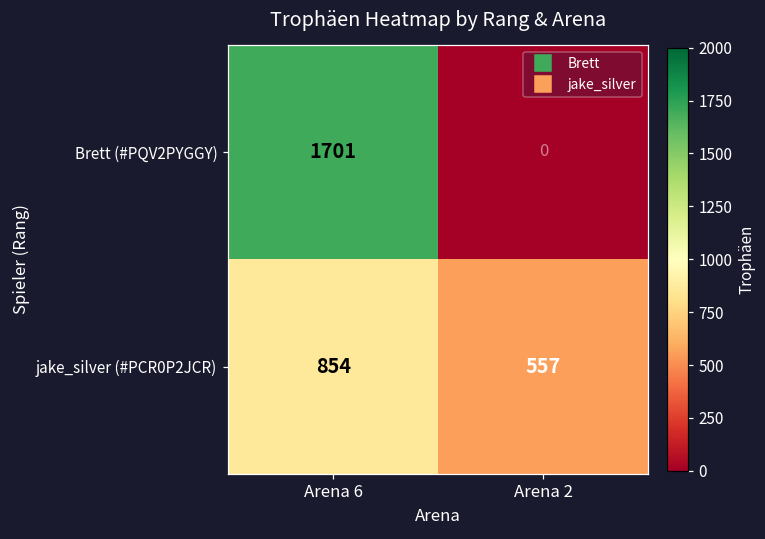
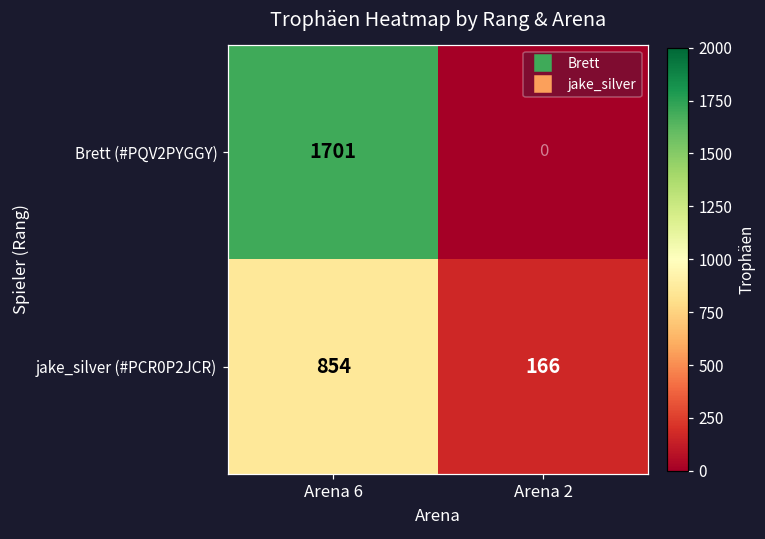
jake_silver (#PCR0P2JCR), Arena 2: 557 -> 166
